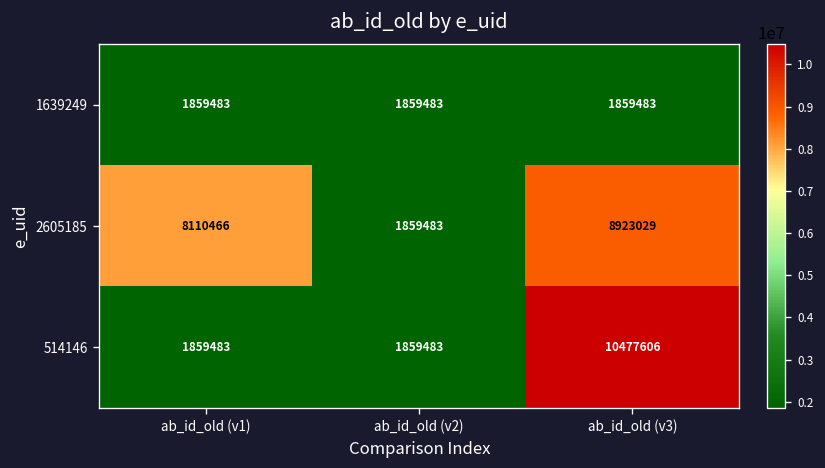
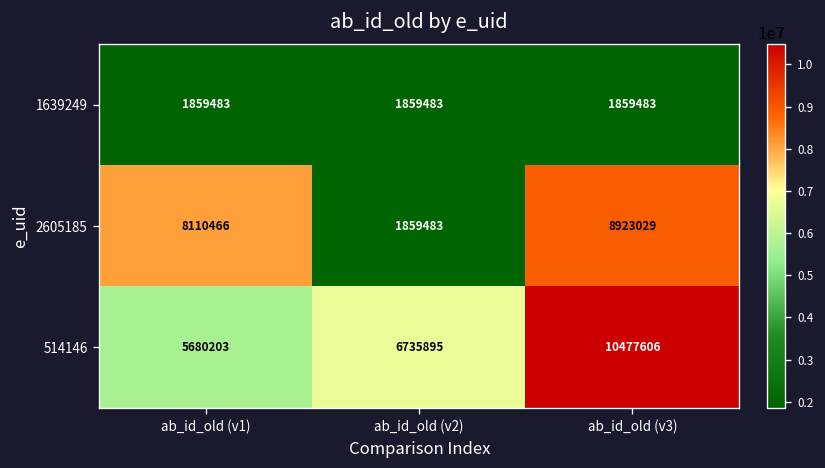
514146, ab_id_old (v1): 1859483 -> 5680203
514146, ab_id_old (v2): 1859483 -> 6735895
